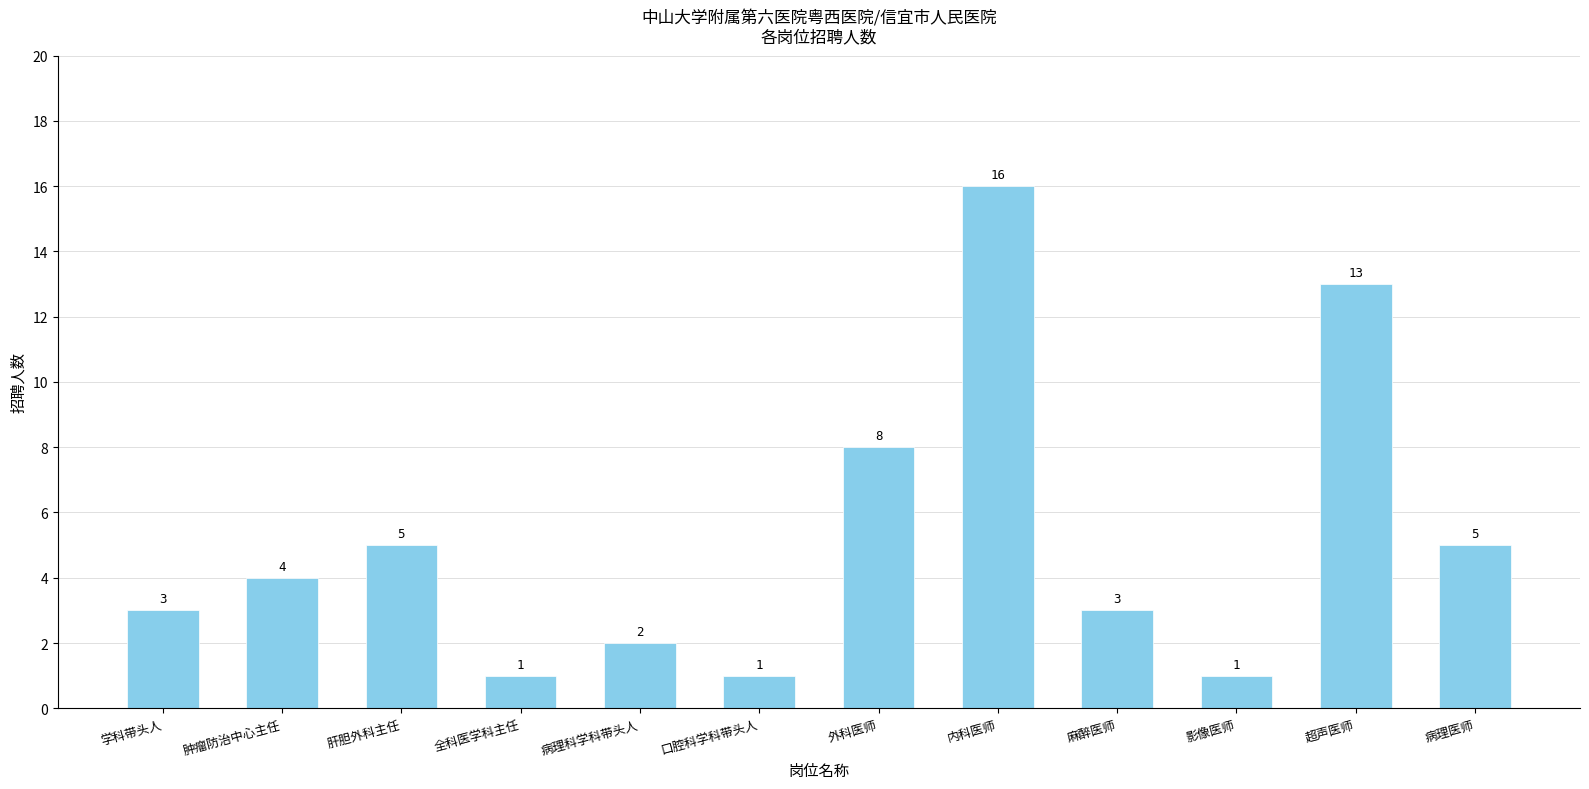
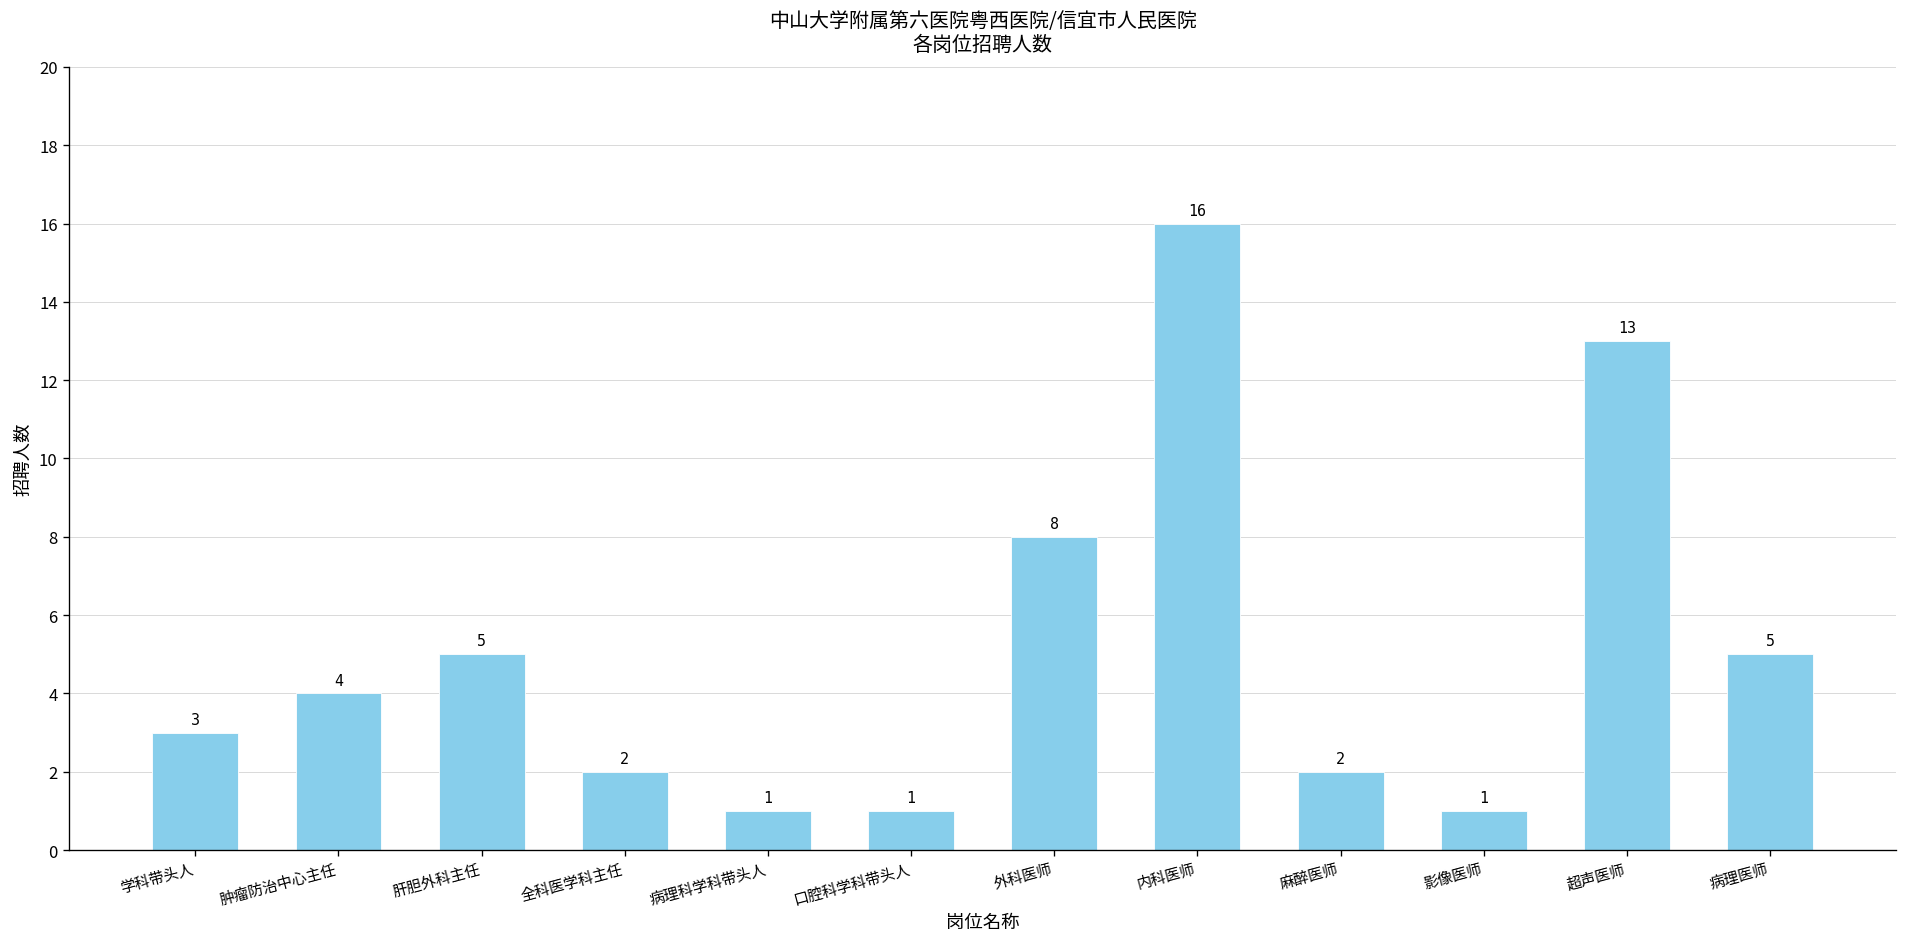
全科医学科主任: 1 -> 2
病理科学科带头人: 2 -> 1
麻醉医师: 3 -> 2
